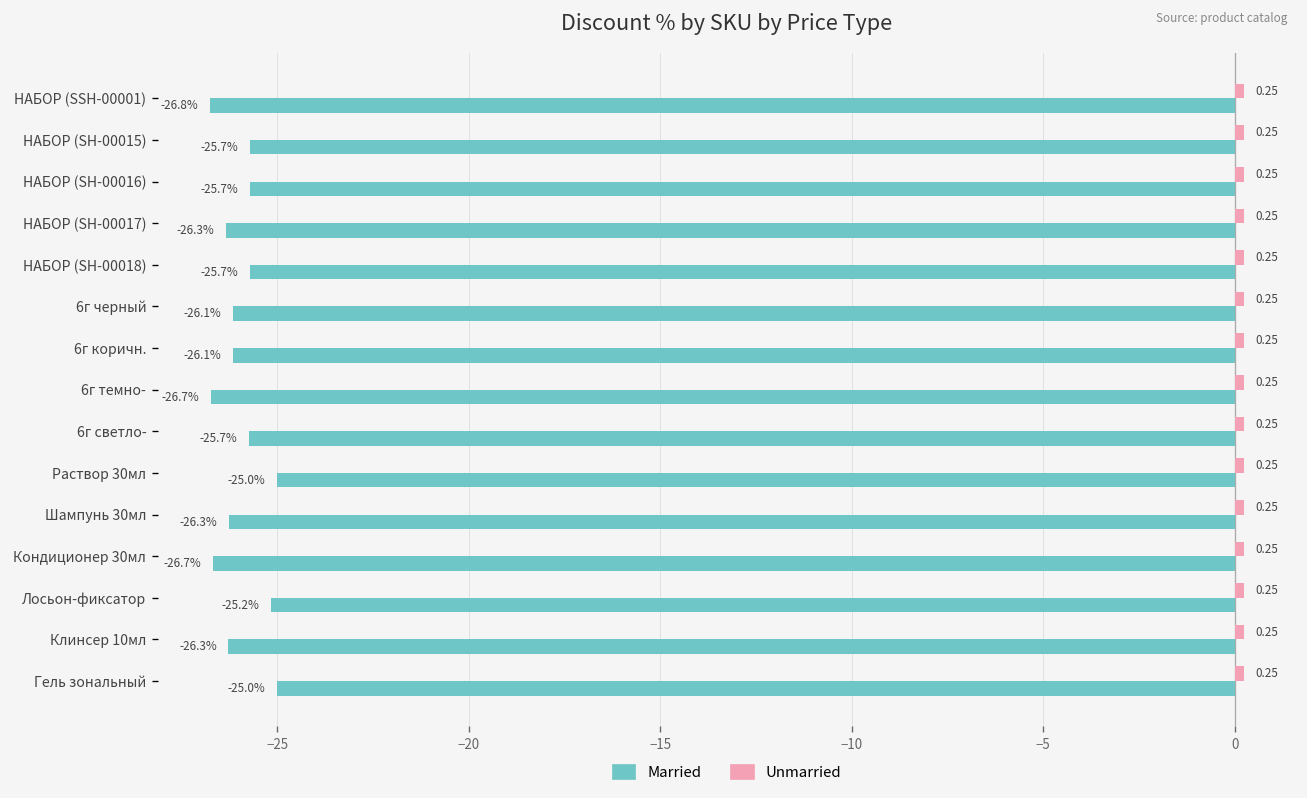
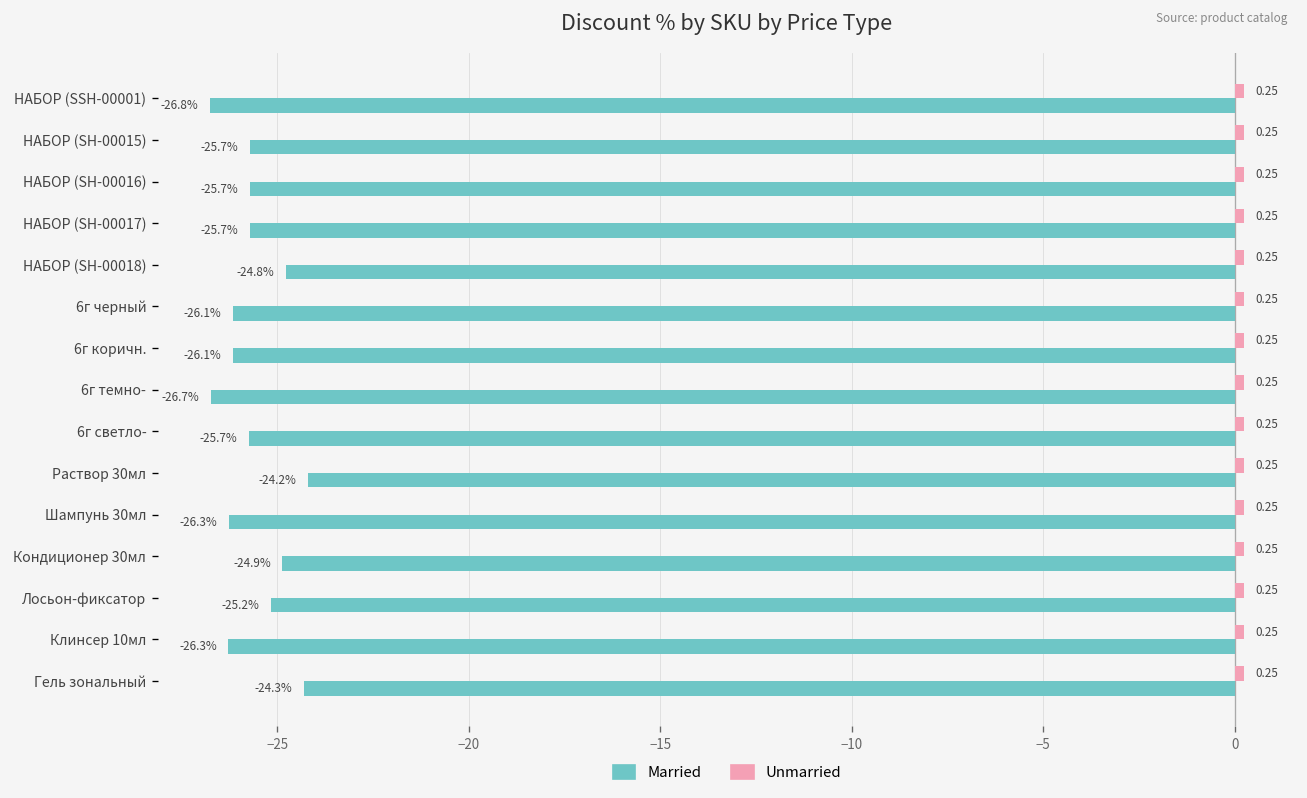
Married, НАБОР (SH-00017): -26.3% -> -25.7%
Married, НАБОР (SH-00018): -25.7% -> -24.8%
Married, Раствор 30мл: -25.0% -> -24.2%
Married, Кондиционер 30мл: -26.7% -> -24.9%
Married, Гель зональный: -25.0% -> -24.3%
